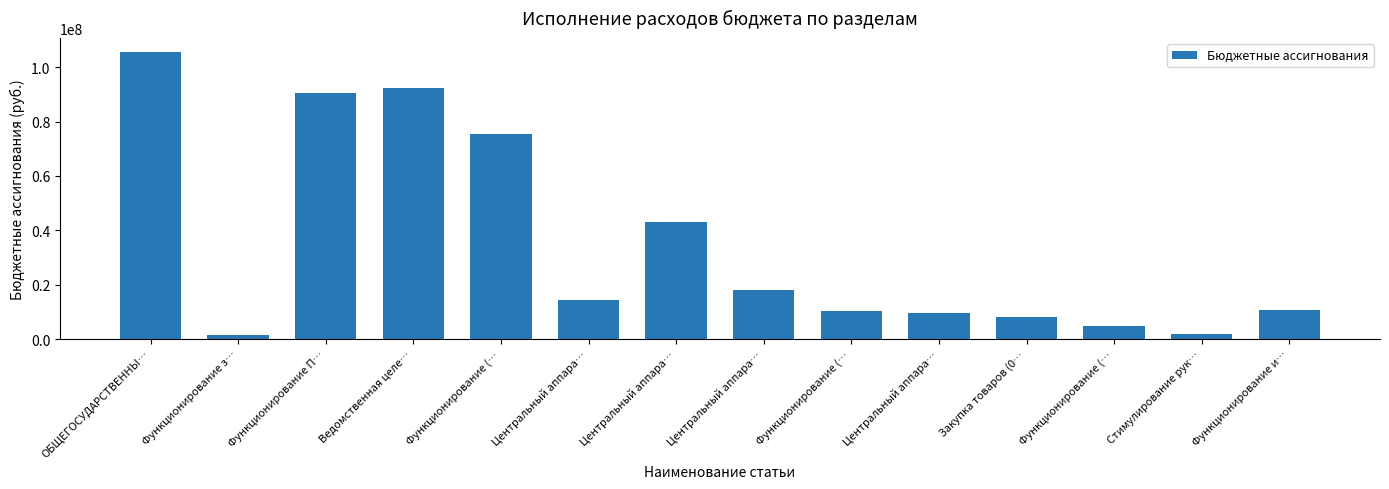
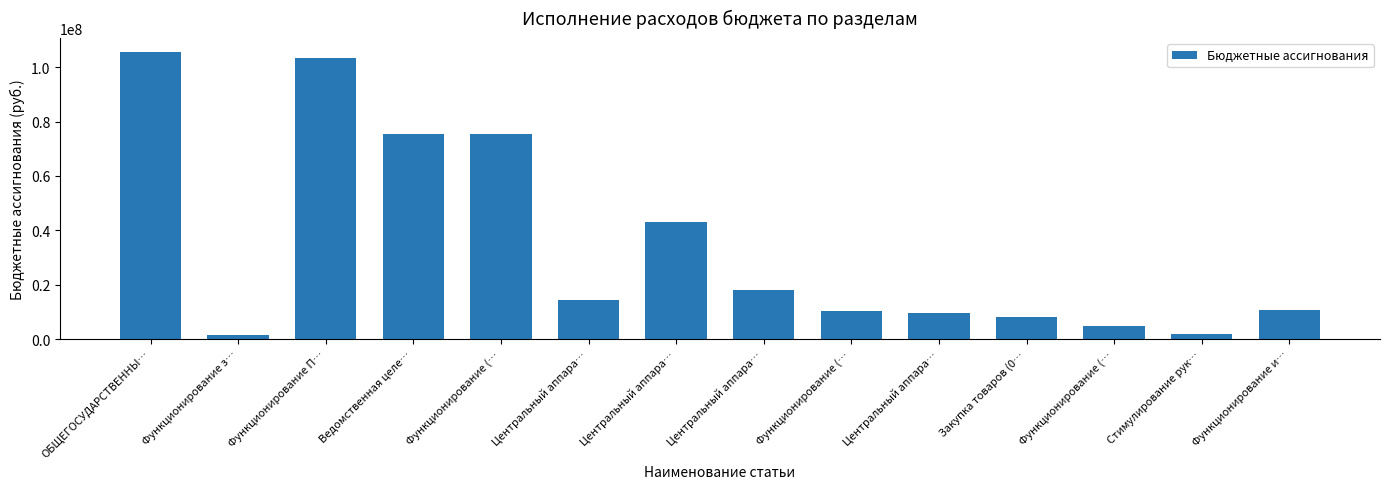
Функционирование П…: 91000000 -> 103000000
Ведомственная целе…: 92000000 -> 76000000
